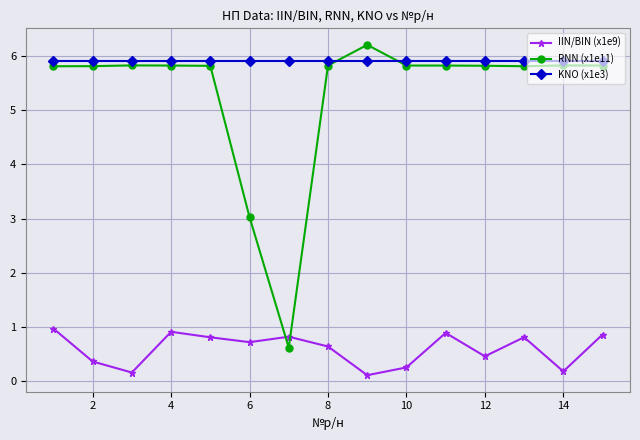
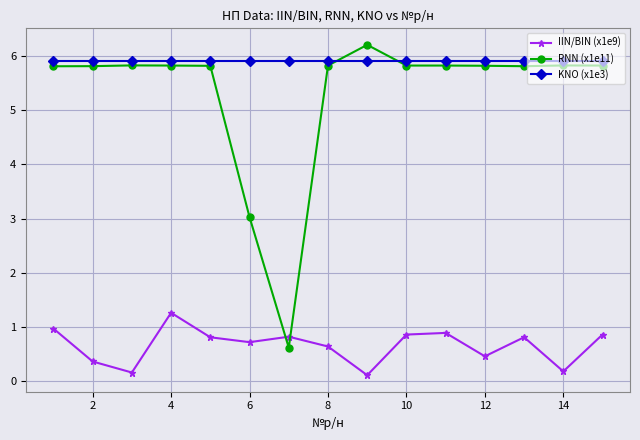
IIN/BIN (x1e9), 4: 0.9 -> 1.3
IIN/BIN (x1e9), 10: 0.3 -> 0.9
